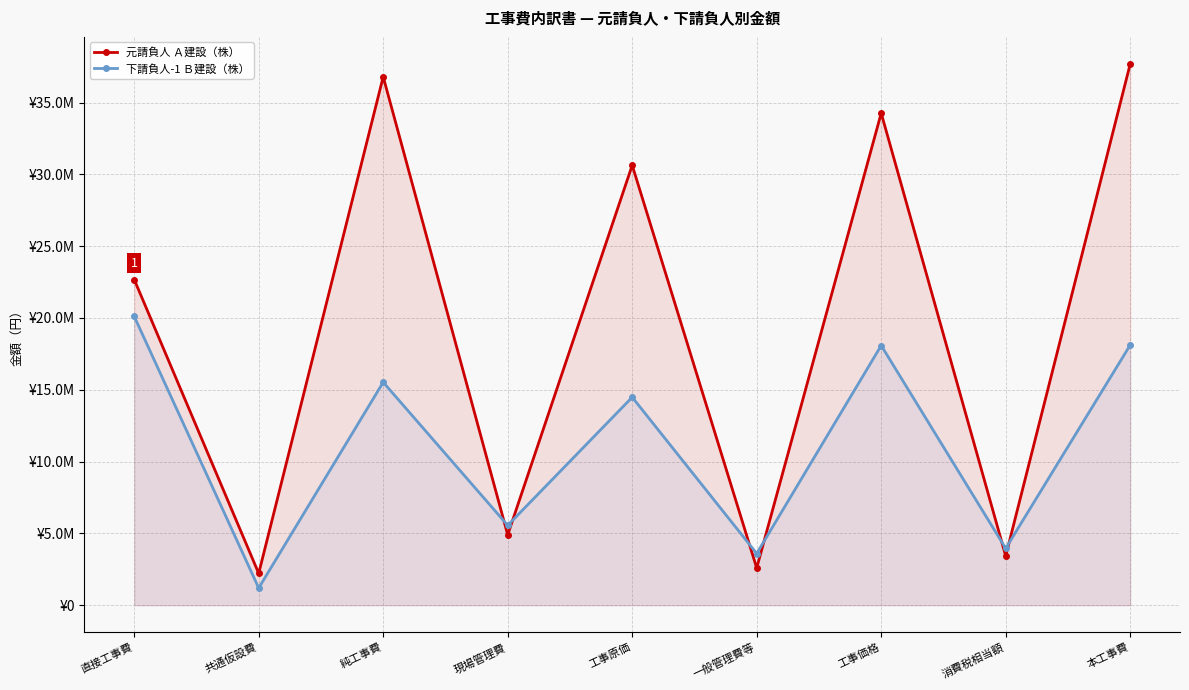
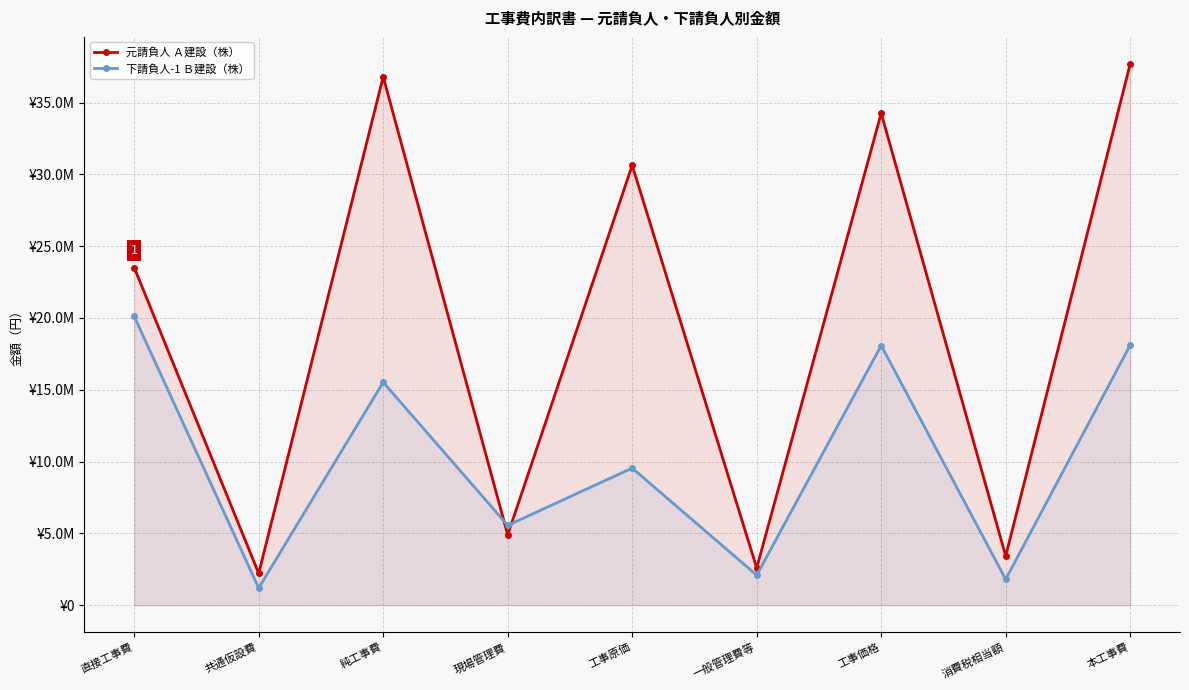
元請負人 Ａ建設（株）, 直接工事費: ¥22700000 -> ¥23500000
下請負人-1 Ｂ建設（株）, 工事原価: ¥14500000 -> ¥9600000
下請負人-1 Ｂ建設（株）, 一般管理費等: ¥3600000 -> ¥2100000
下請負人-1 Ｂ建設（株）, 消費税相当額: ¥4000000 -> ¥1800000
